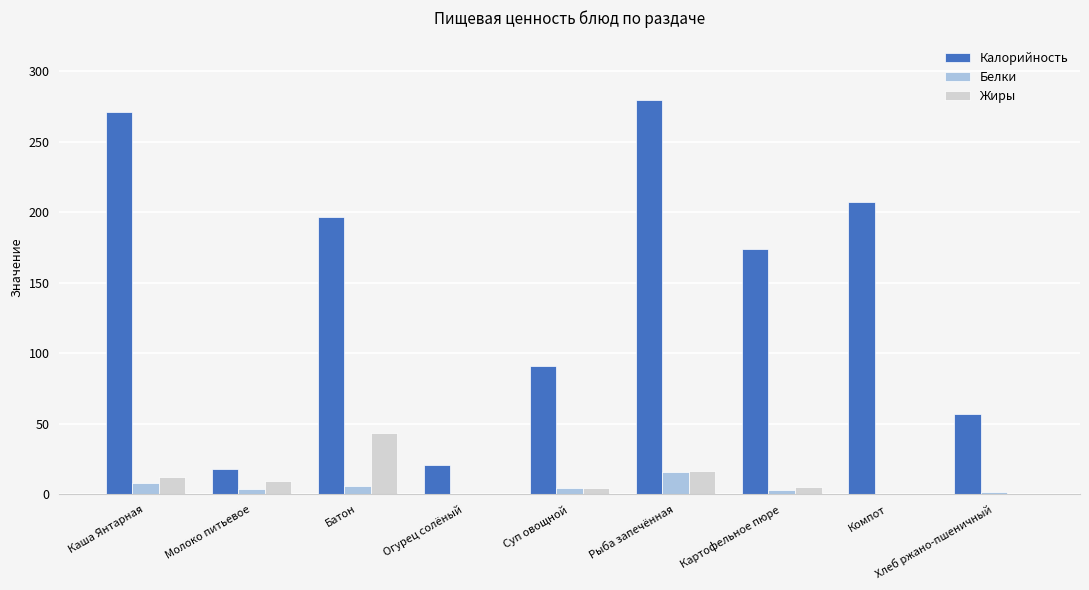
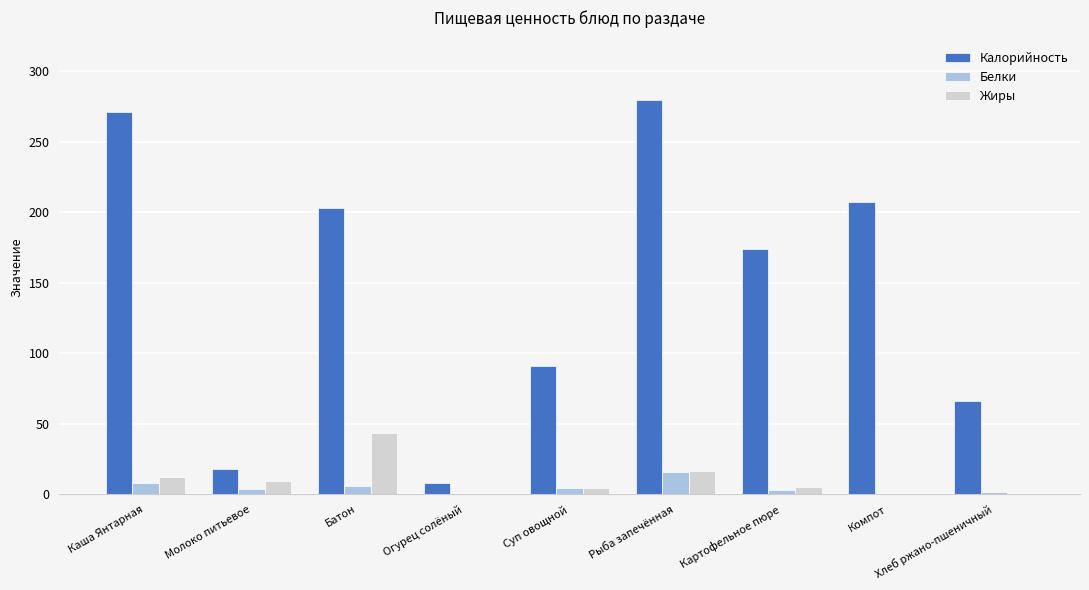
Калорийность, Батон: 197 -> 203
Калорийность, Огурец солёный: 21 -> 8
Калорийность, Хлеб ржано-пшеничный: 57 -> 66
